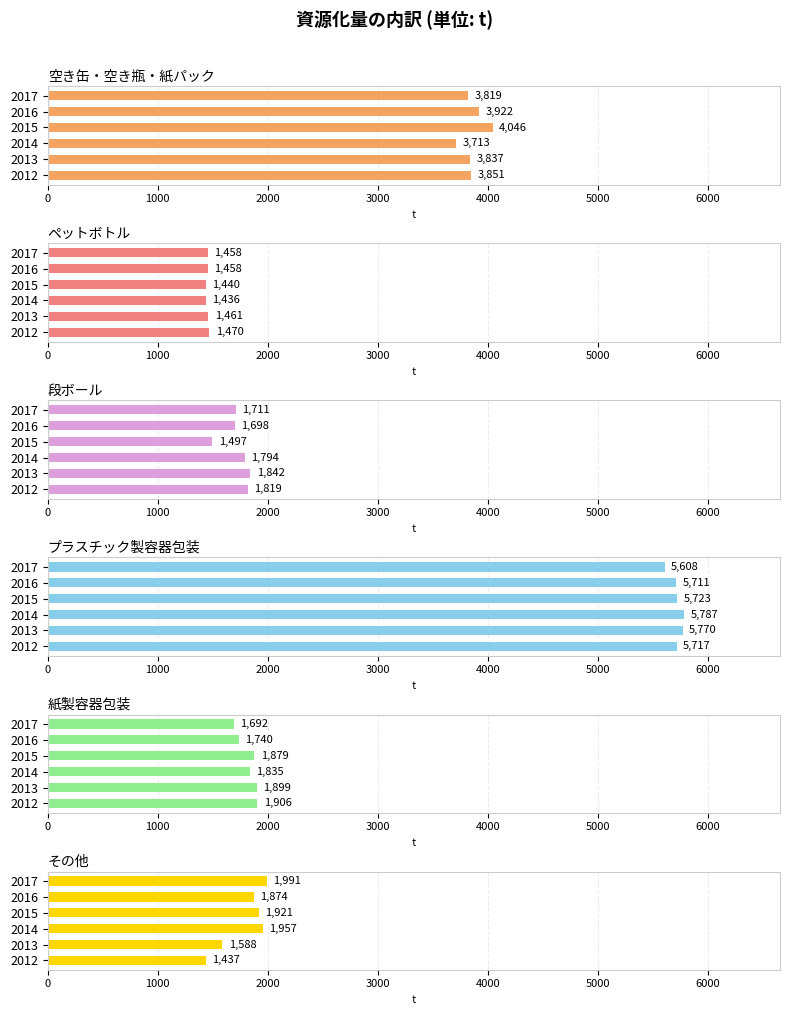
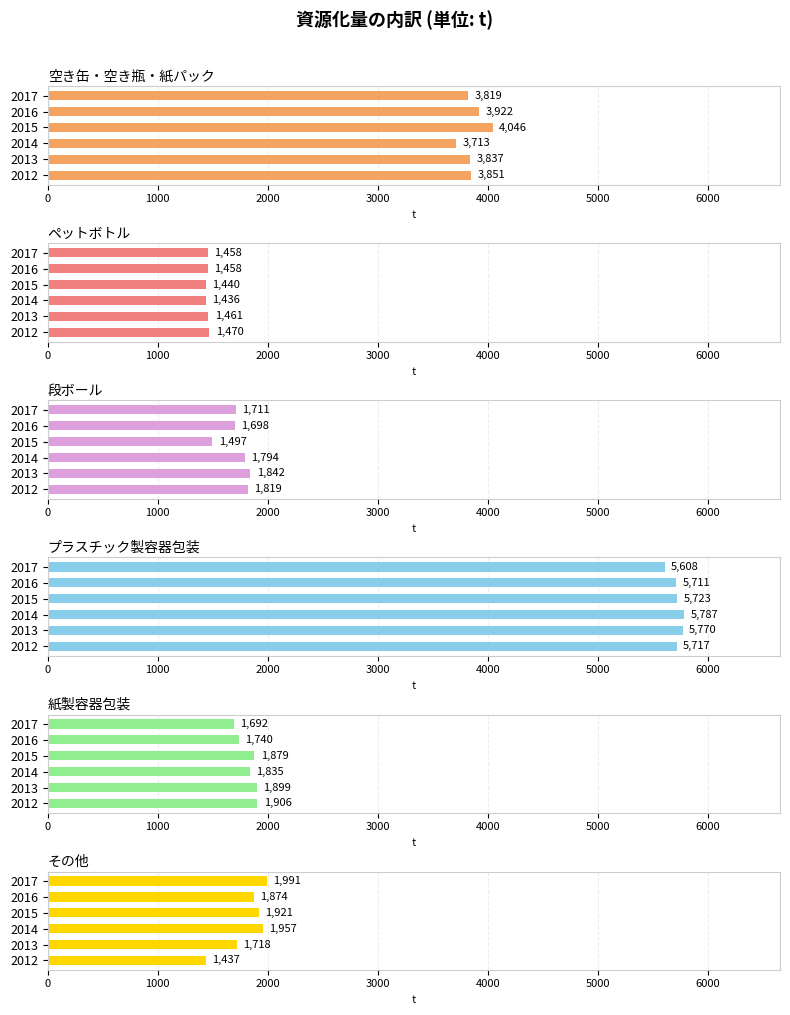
その他, 2013: 1,588 -> 1,718
